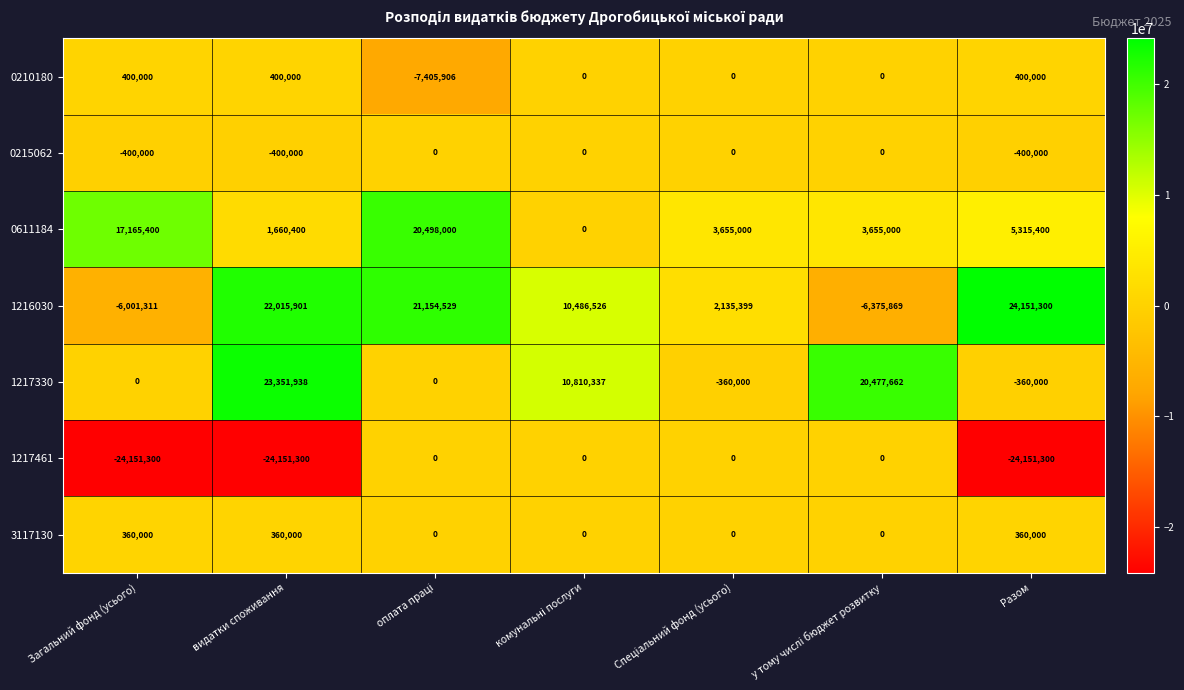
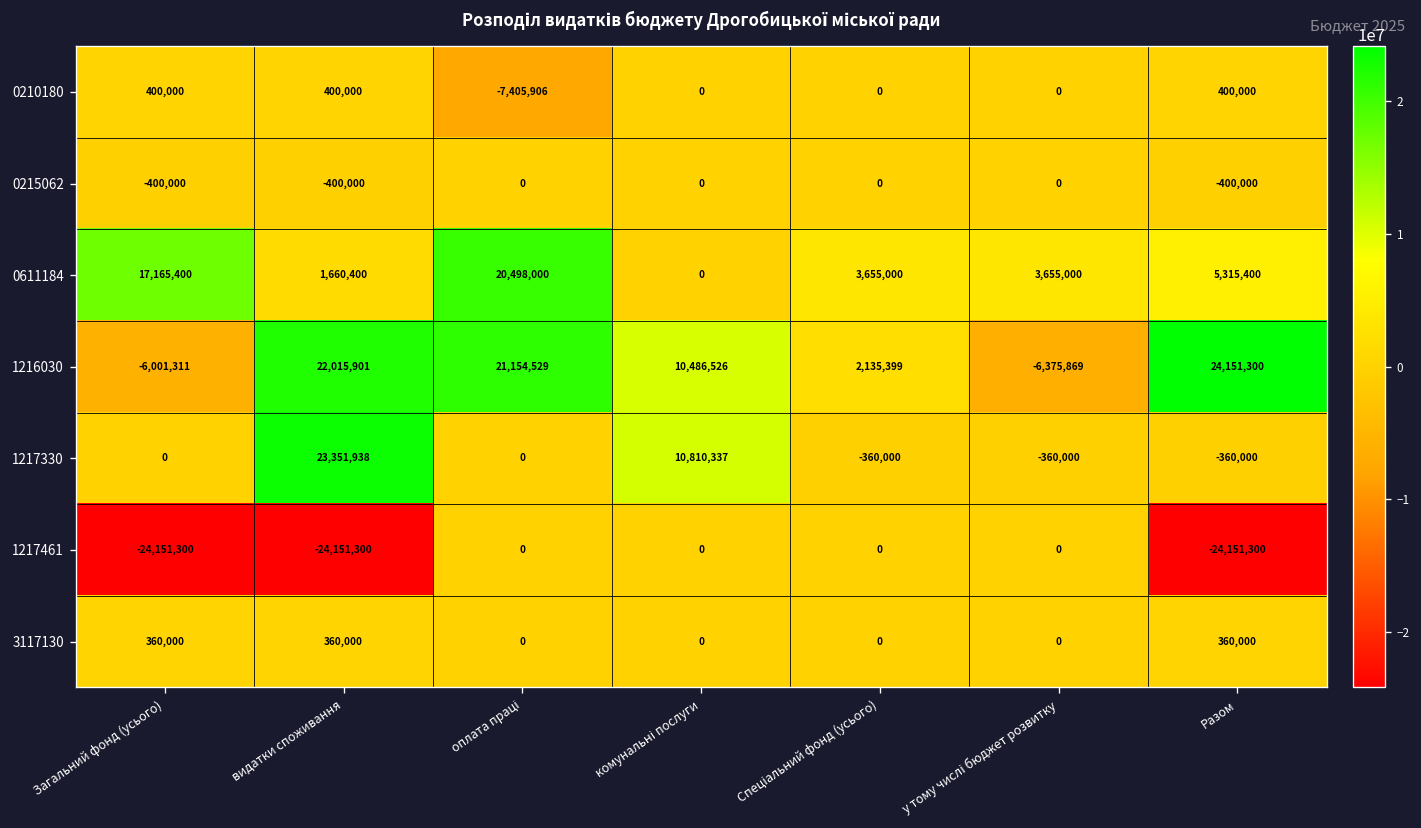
1217330, у тому числі бюджет розвитку: 20,477,662 -> -360,000
